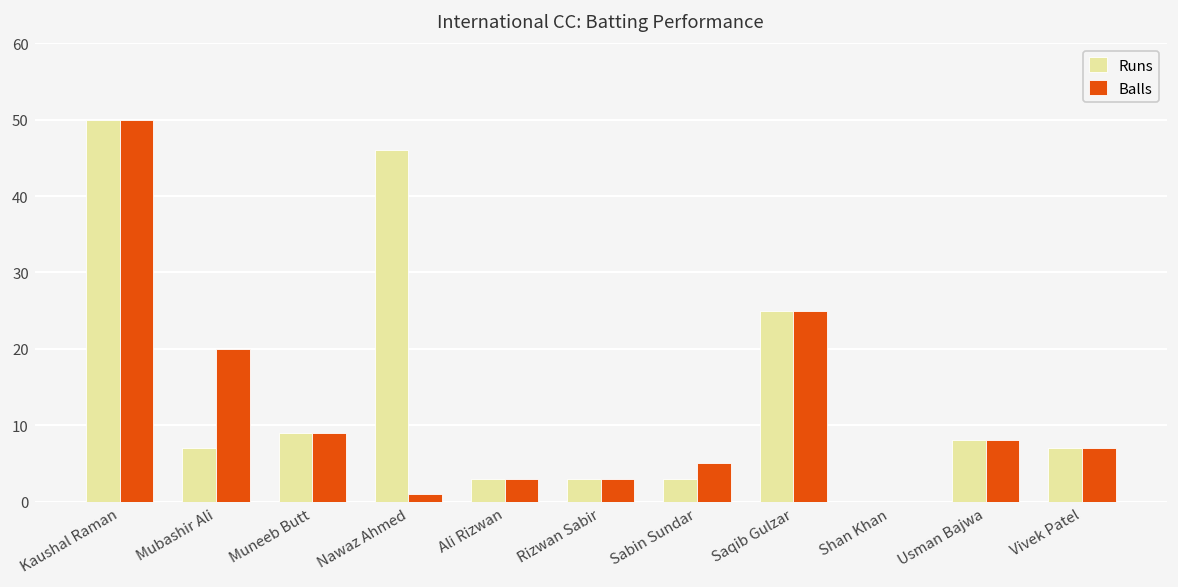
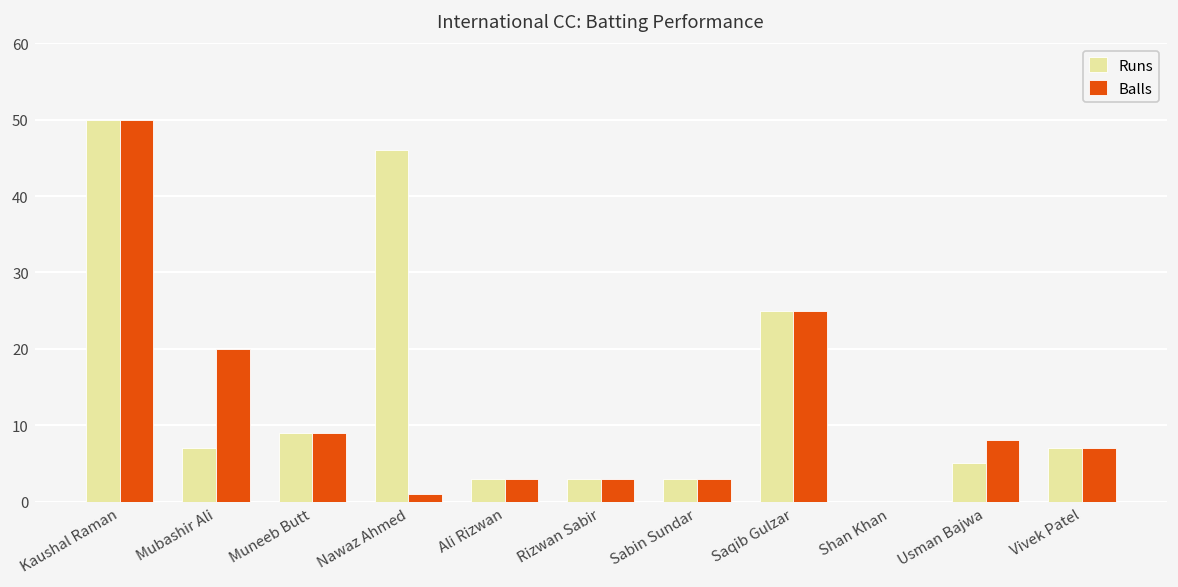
Balls, Sabin Sundar: 5 -> 3
Runs, Usman Bajwa: 8 -> 5
